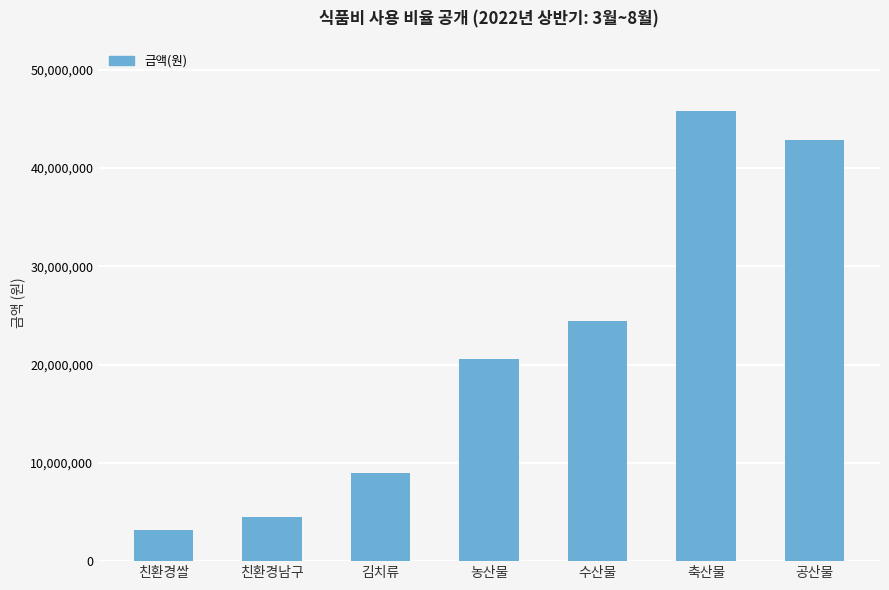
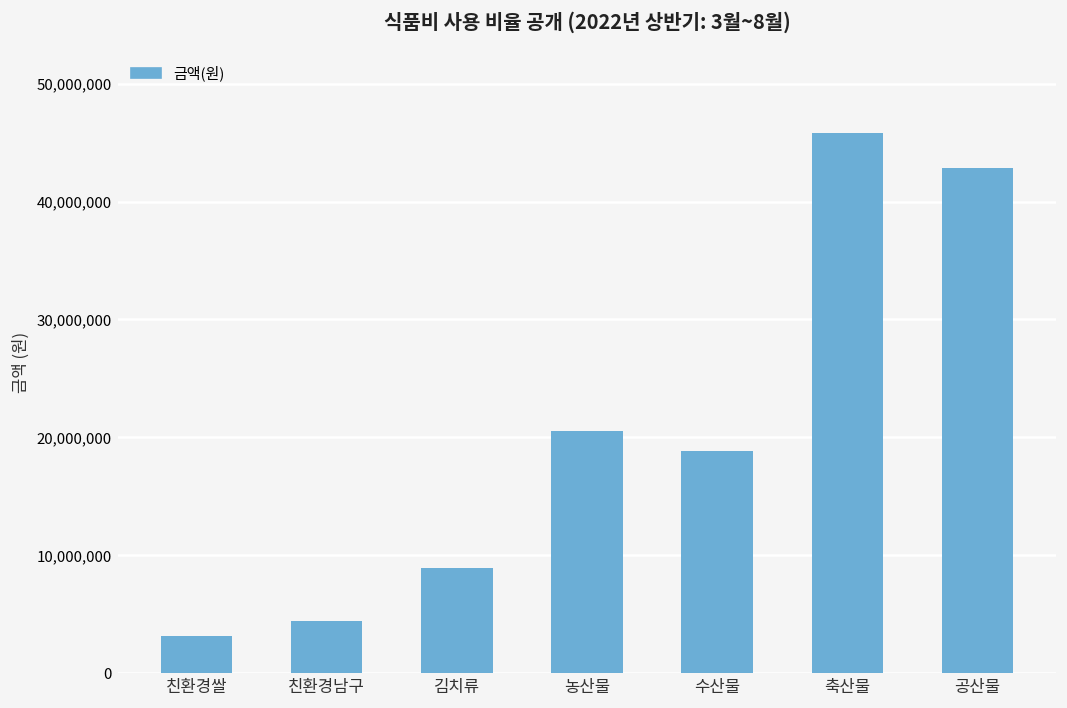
수산물: 24,000,000 -> 19,000,000
